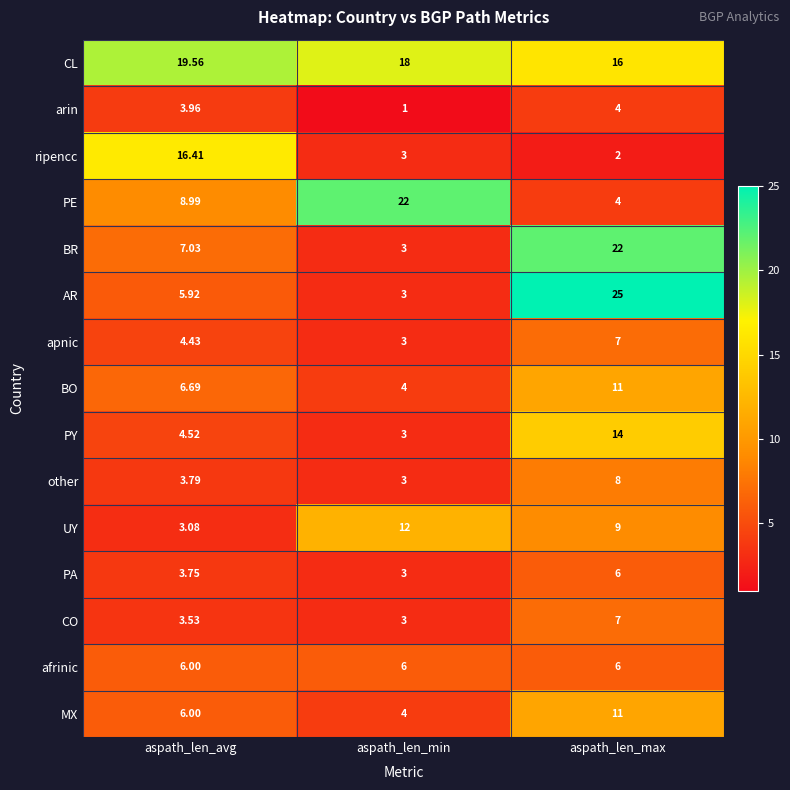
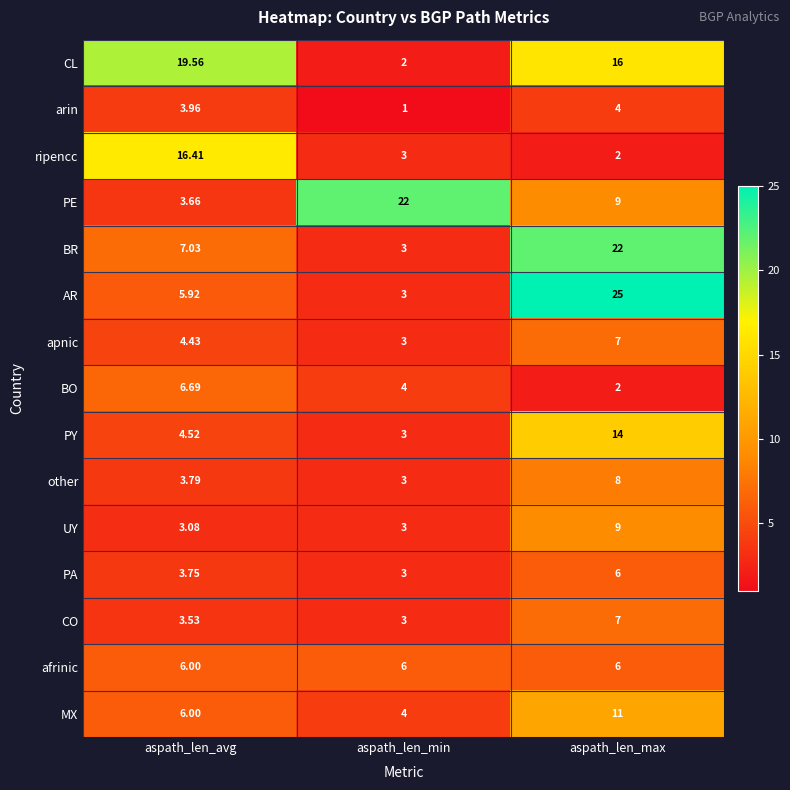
CL, aspath_len_min: 18 -> 2
PE, aspath_len_avg: 8.99 -> 3.66
PE, aspath_len_max: 4 -> 9
BO, aspath_len_max: 11 -> 2
UY, aspath_len_min: 12 -> 3
